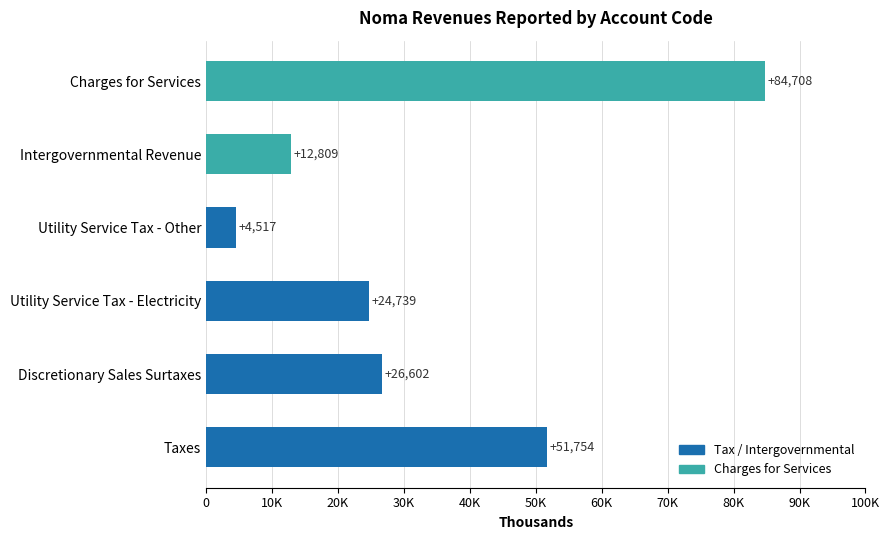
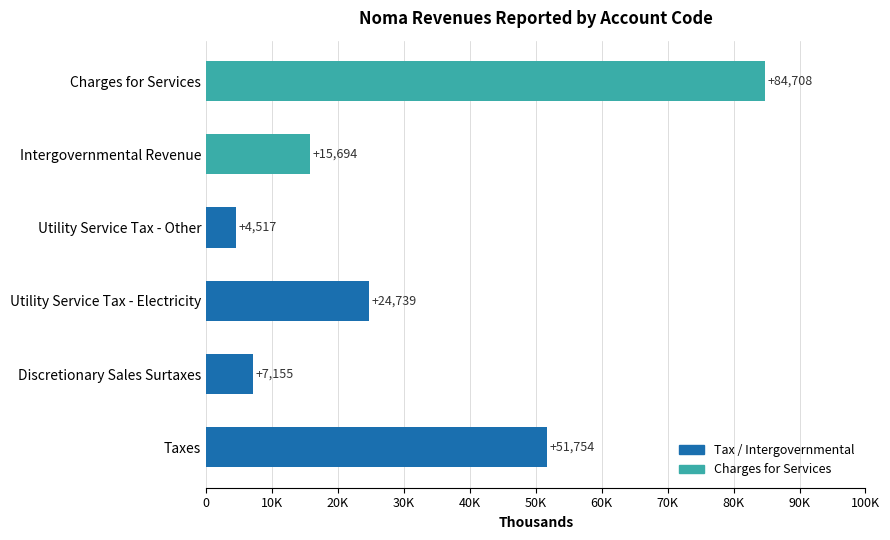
Intergovernmental Revenue: +12,809 -> +15,694
Discretionary Sales Surtaxes: +26,602 -> +7,155
